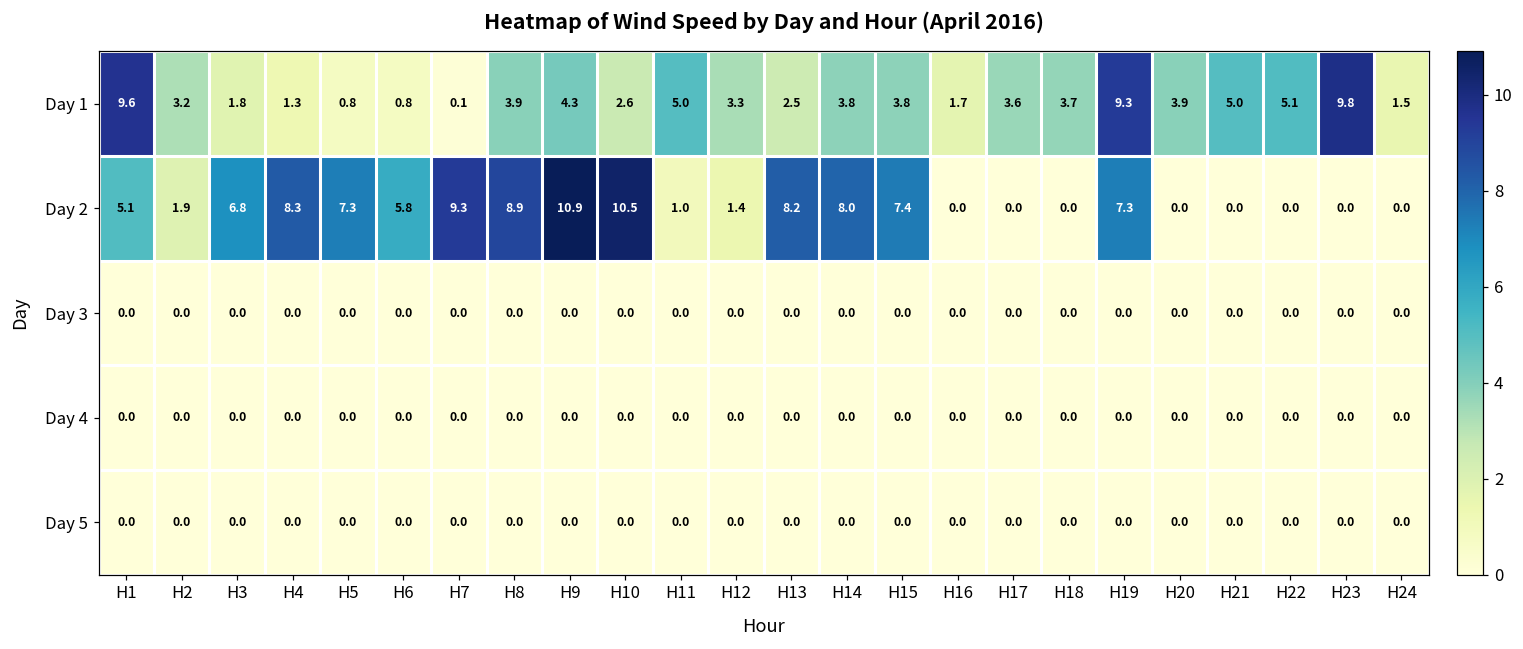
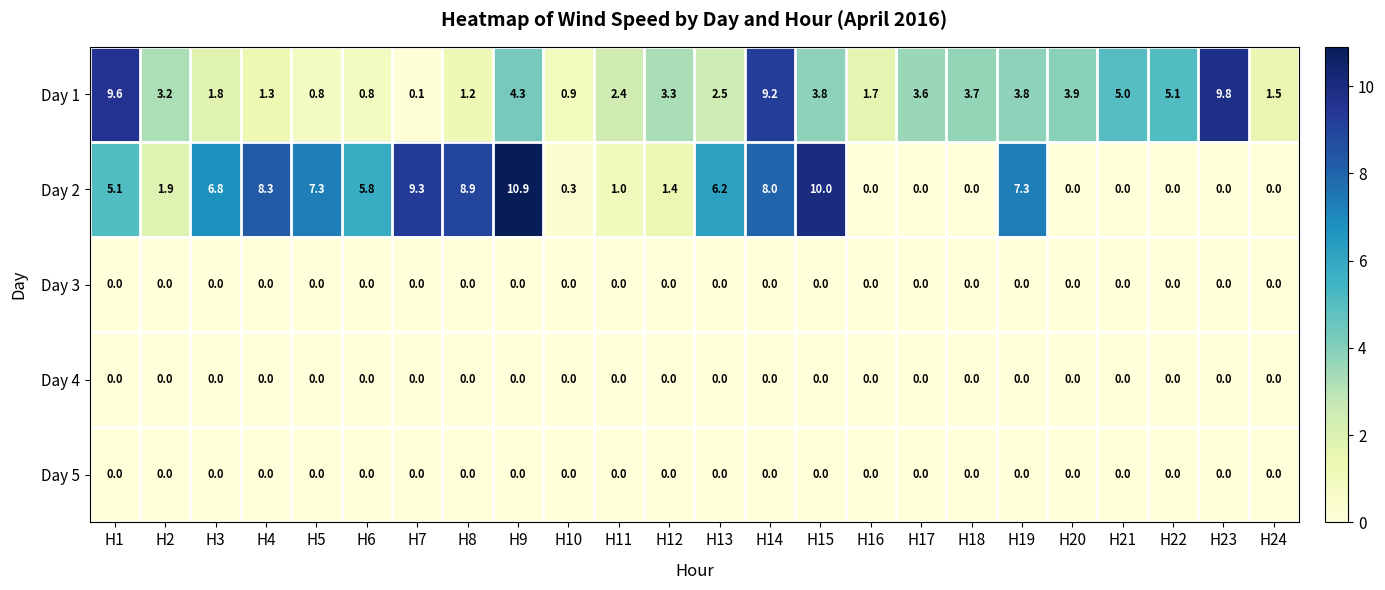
Day 1, H8: 3.9 -> 1.2
Day 1, H10: 2.6 -> 0.9
Day 1, H11: 5.0 -> 2.4
Day 1, H14: 3.8 -> 9.2
Day 1, H19: 9.3 -> 3.8
Day 2, H10: 10.5 -> 0.3
Day 2, H13: 8.2 -> 6.2
Day 2, H15: 7.4 -> 10.0
